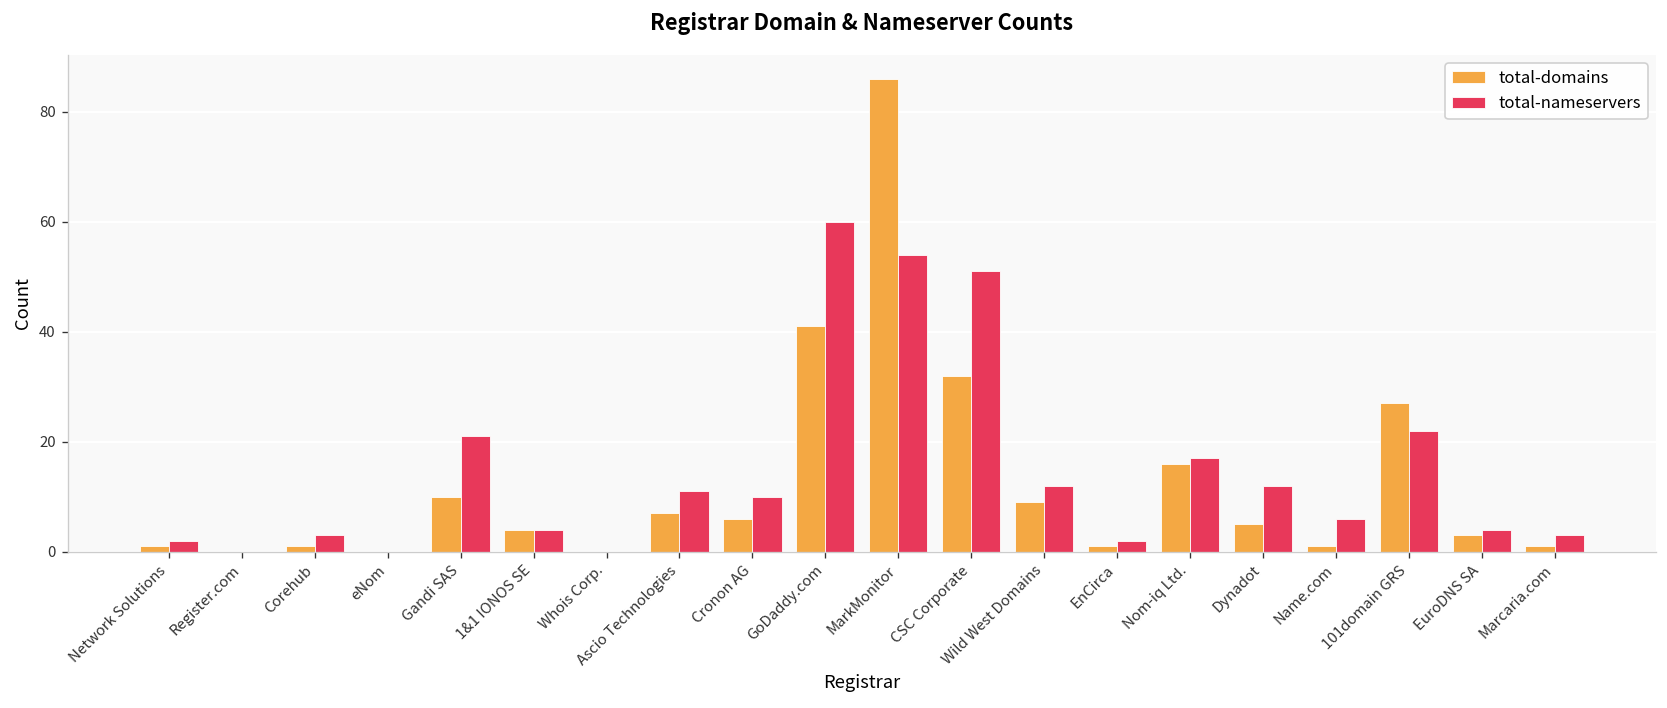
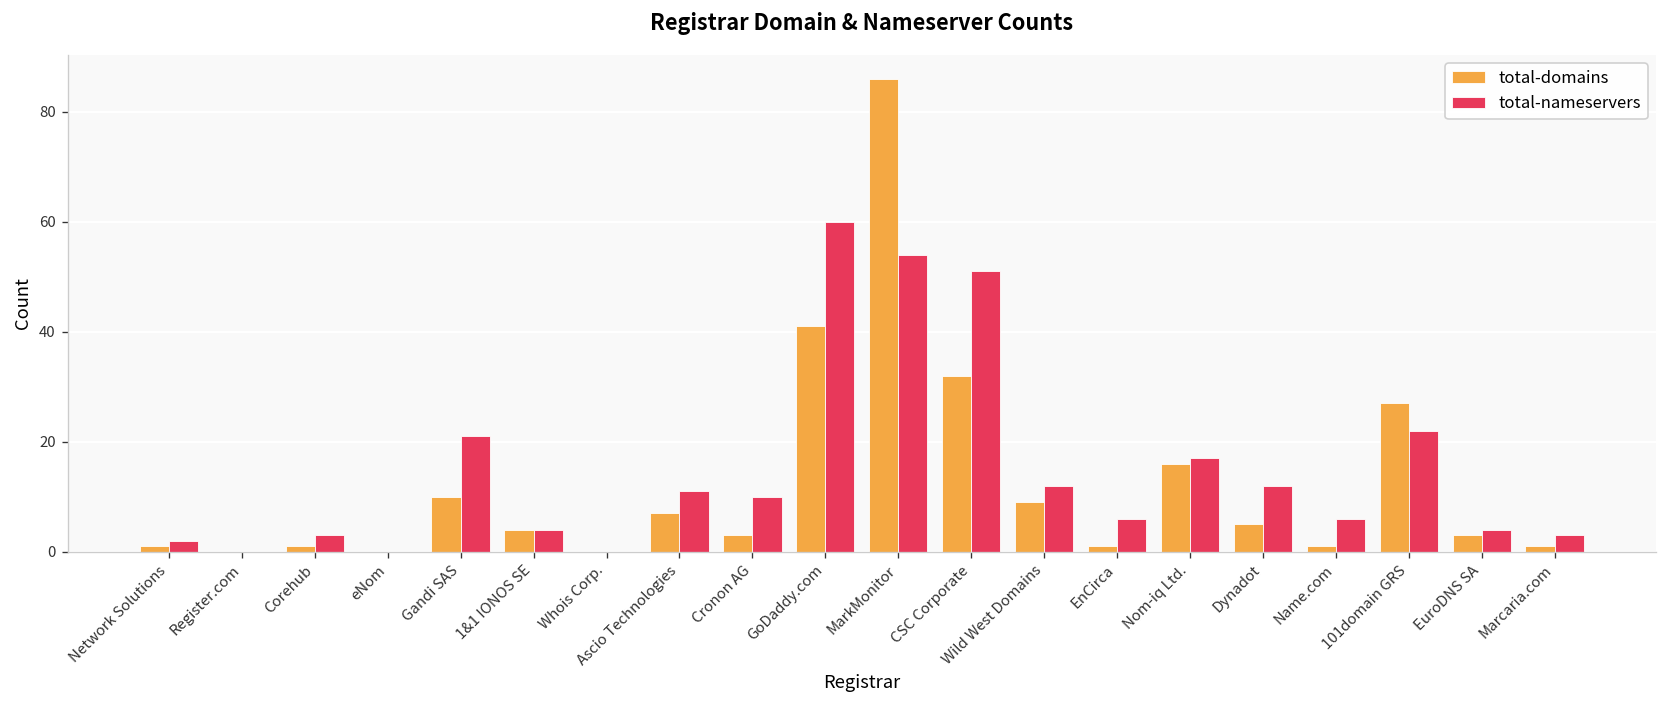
total-domains, Cronon AG: 6 -> 3
total-nameservers, EnCirca: 2 -> 6
